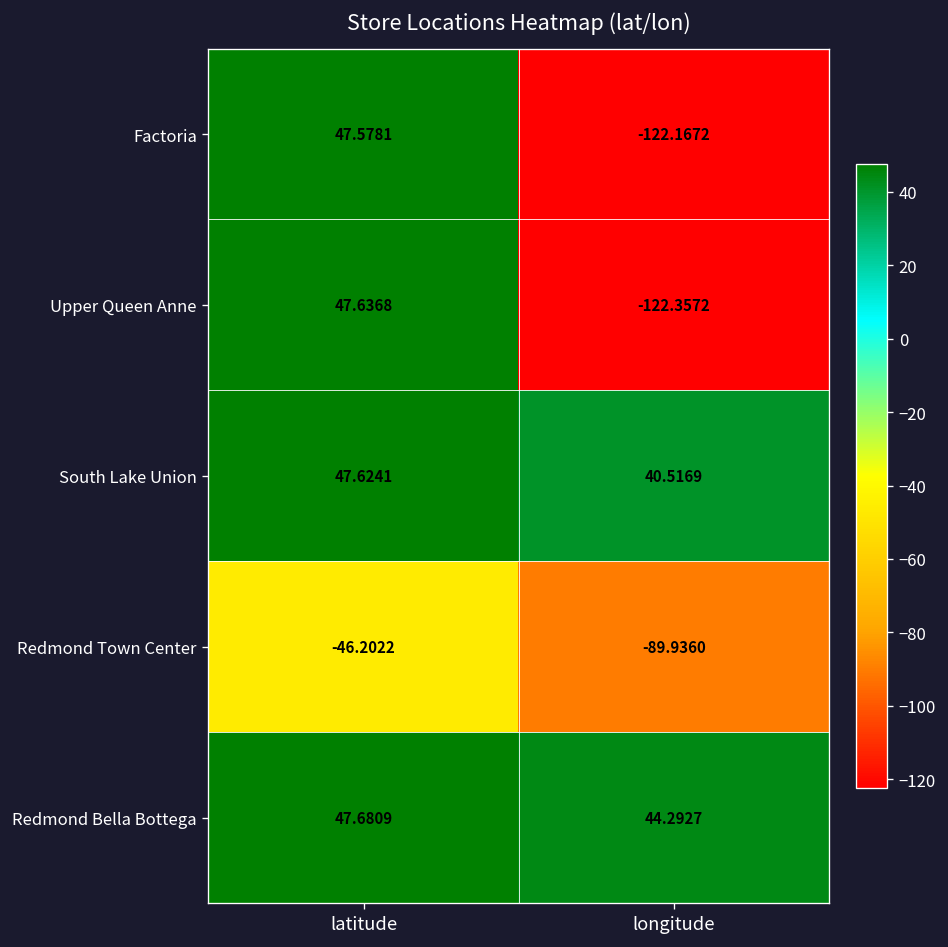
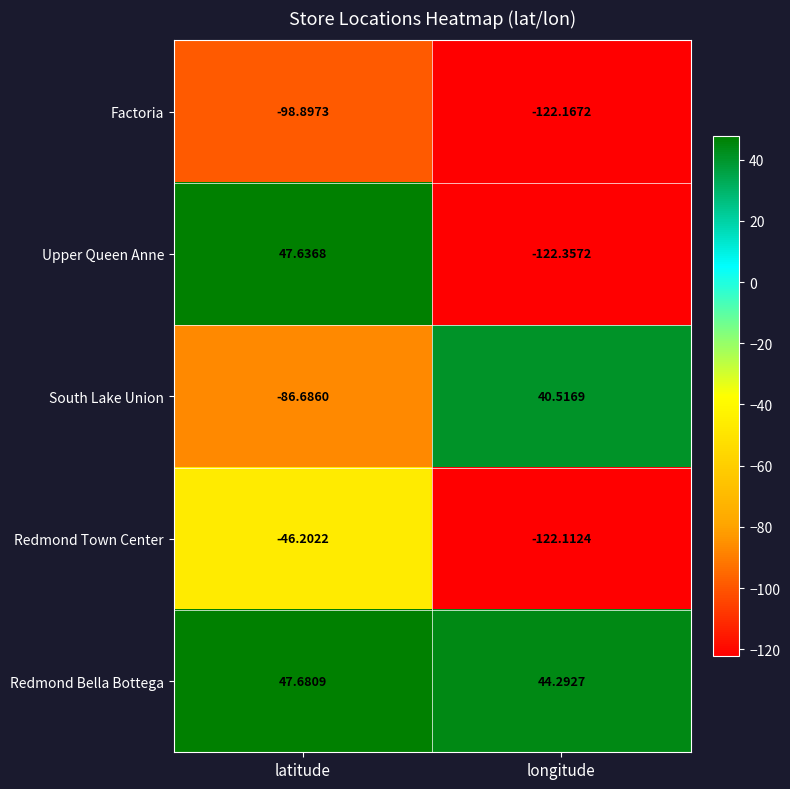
Factoria, latitude: 47.5781 -> -98.8973
South Lake Union, latitude: 47.6241 -> -86.6860
Redmond Town Center, longitude: -89.9360 -> -122.1124
